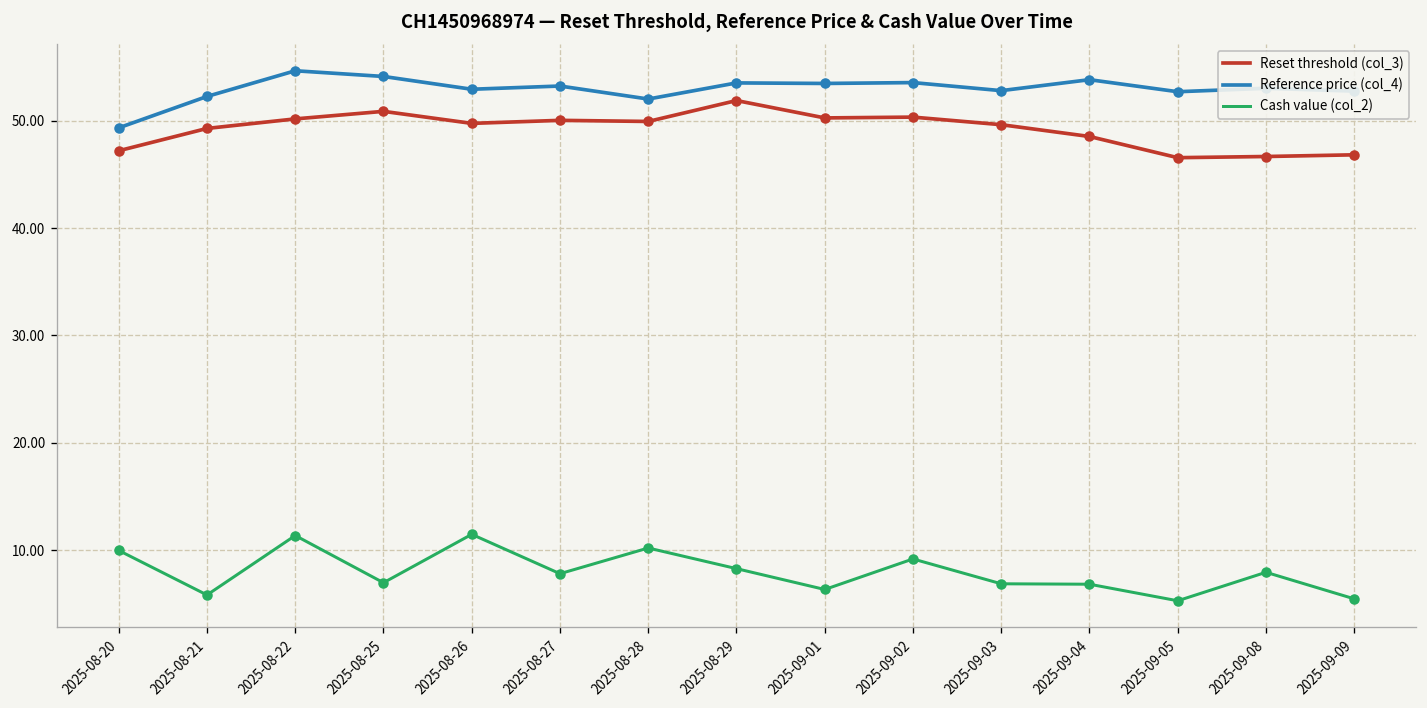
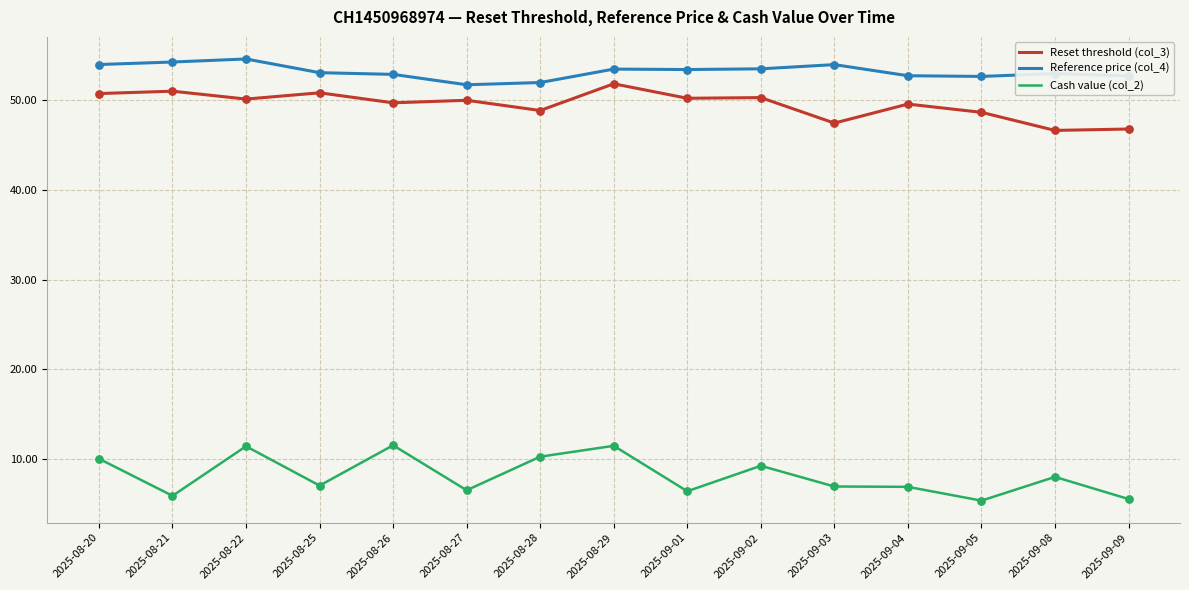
Reset threshold (col_3), 2025-08-20: 47 -> 51
Reference price (col_4), 2025-08-20: 49 -> 54
Reset threshold (col_3), 2025-08-21: 49 -> 51
Reference price (col_4), 2025-08-21: 52 -> 54
Reference price (col_4), 2025-08-25: 54 -> 53
Reference price (col_4), 2025-08-27: 53 -> 52
Cash value (col_2), 2025-08-27: 8 -> 6
Reset threshold (col_3), 2025-08-28: 50 -> 49
Cash value (col_2), 2025-08-29: 8 -> 11
Reset threshold (col_3), 2025-09-03: 50 -> 47
Reference price (col_4), 2025-09-03: 53 -> 54
Reset threshold (col_3), 2025-09-04: 49 -> 50
Reference price (col_4), 2025-09-04: 54 -> 53
Reset threshold (col_3), 2025-09-05: 47 -> 49
